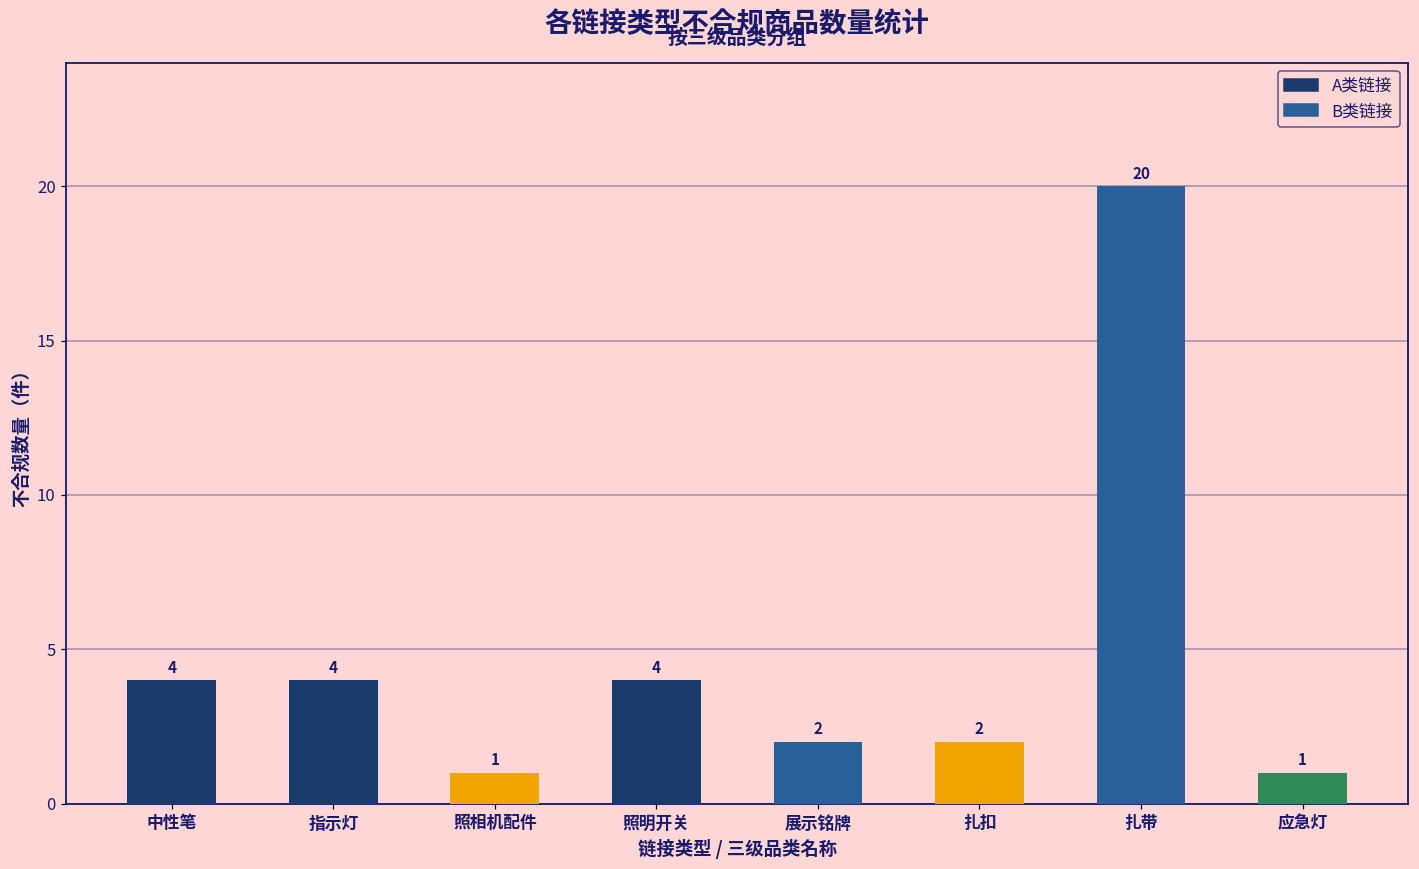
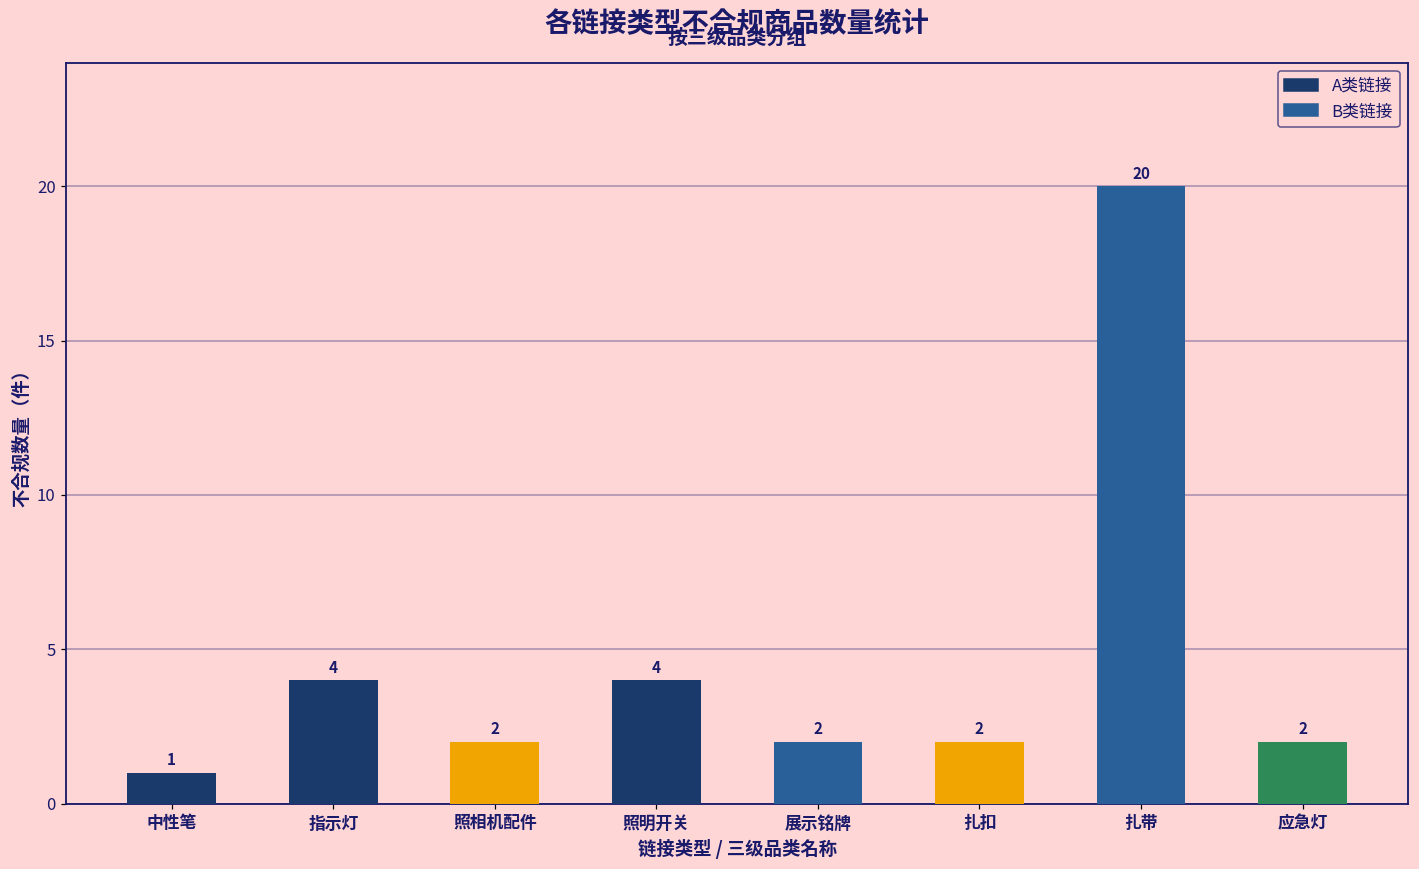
中性笔: 4 -> 1
照相机配件: 1 -> 2
应急灯: 1 -> 2
